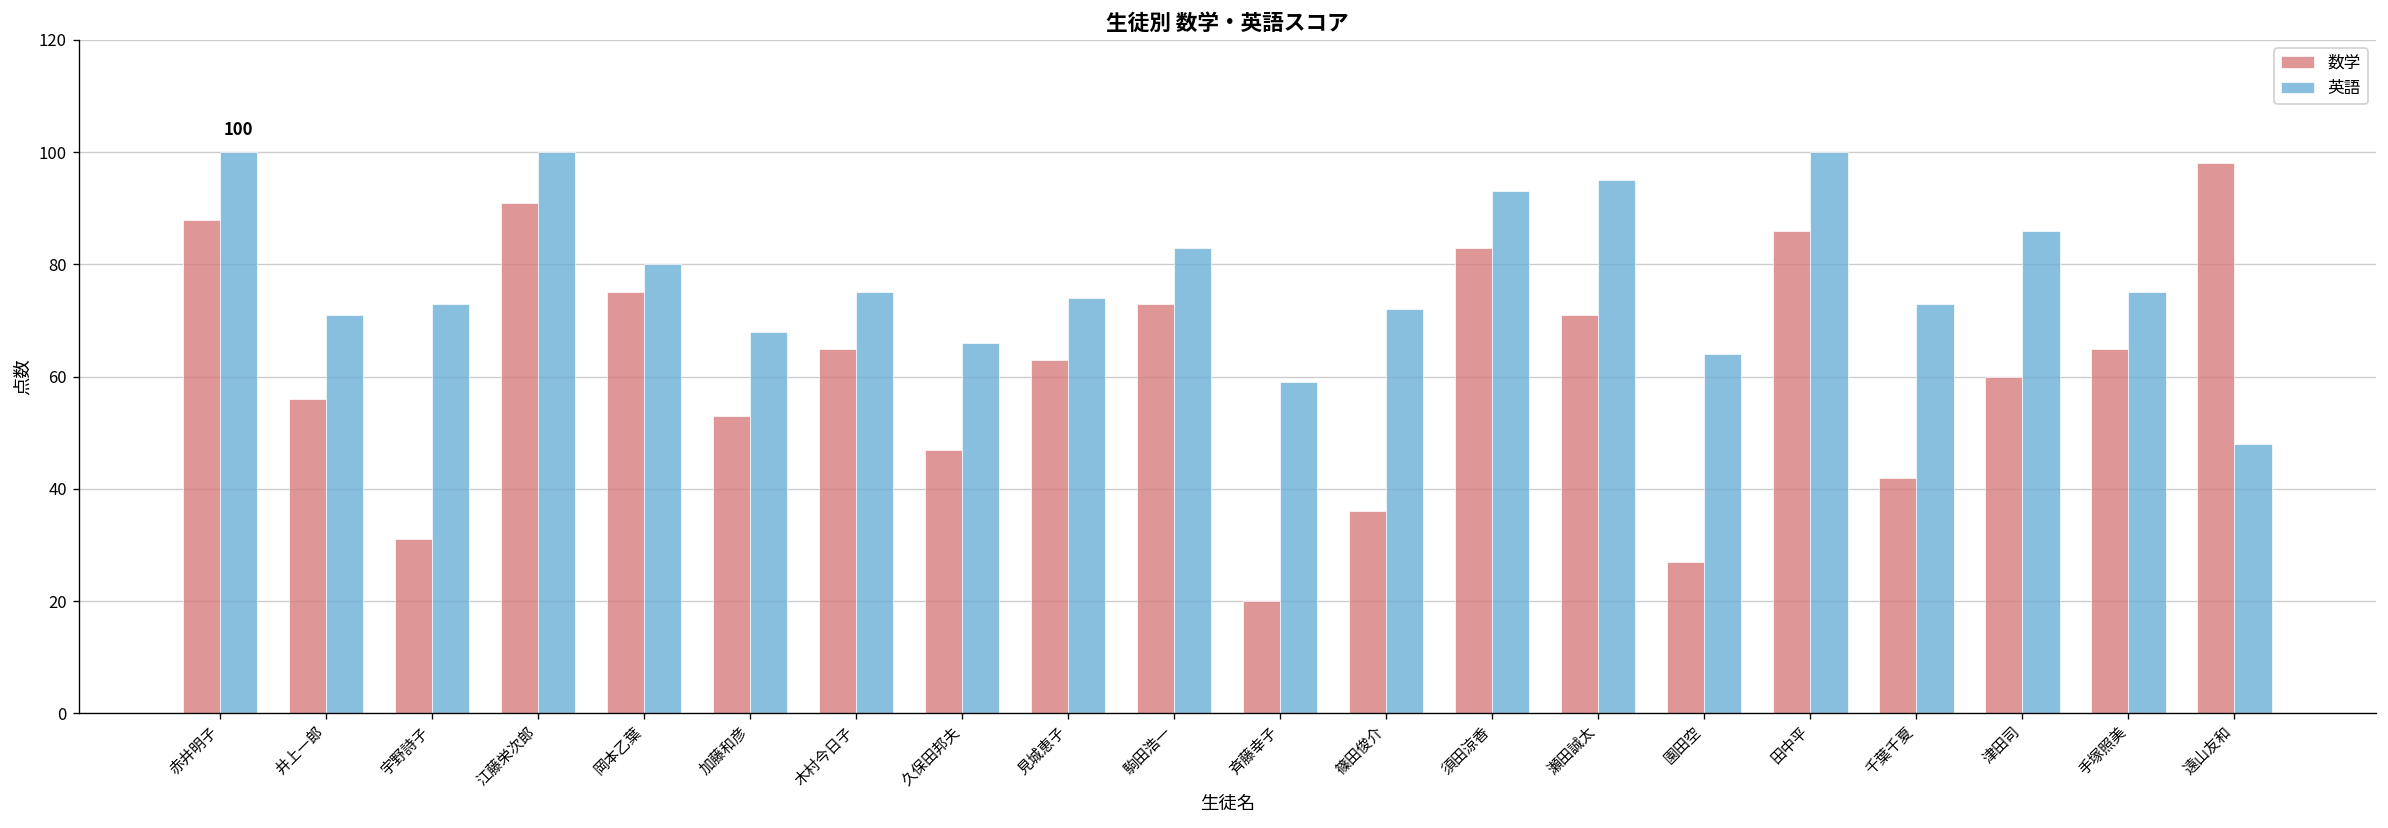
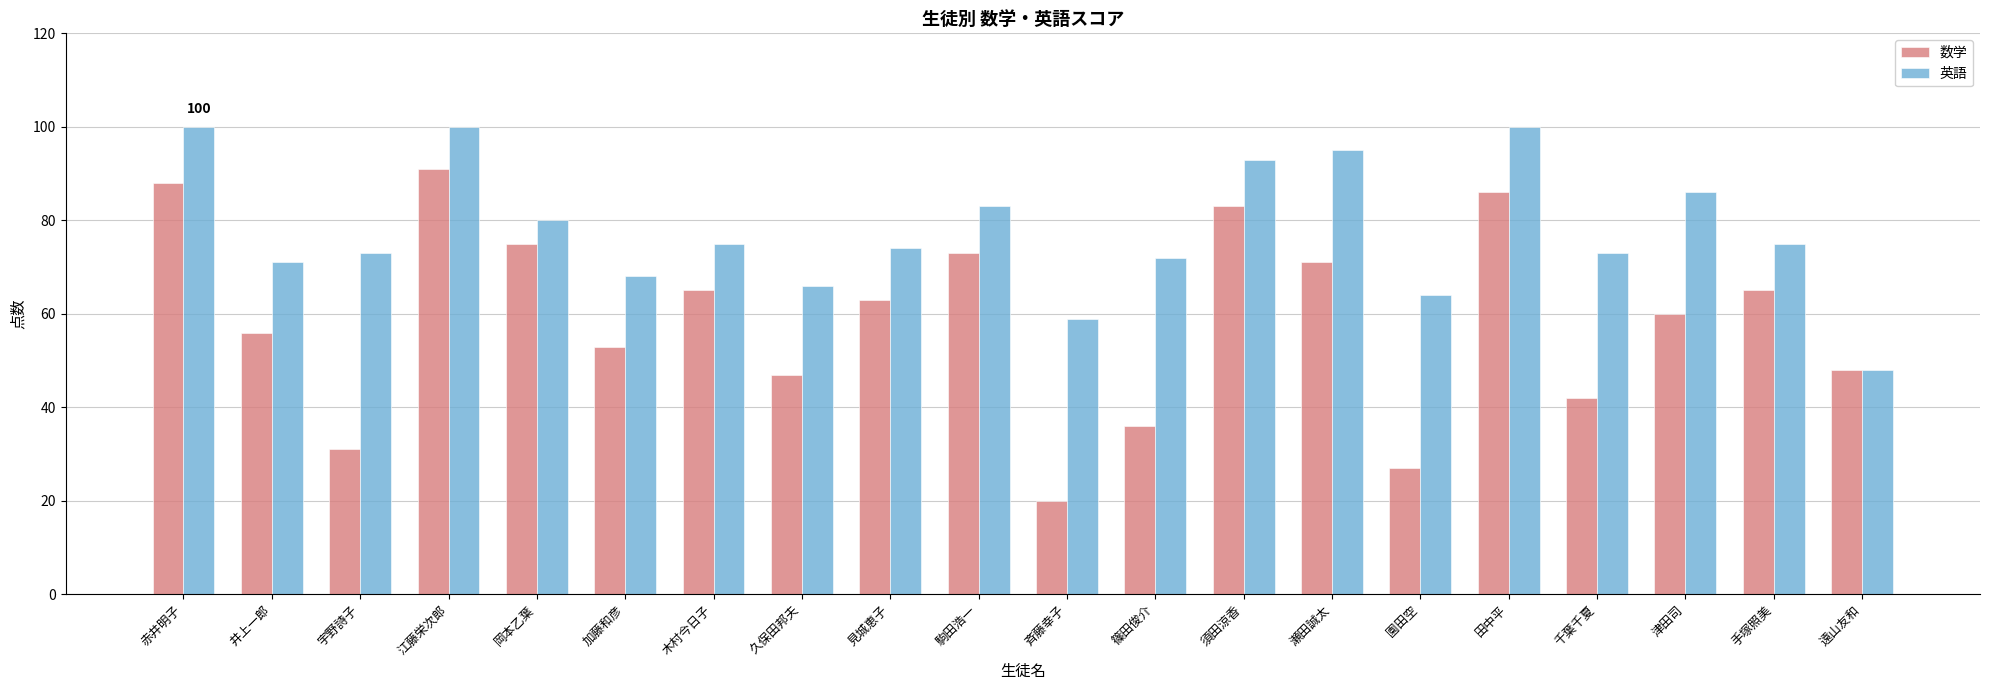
数学, 遠山友和: 98 -> 48
